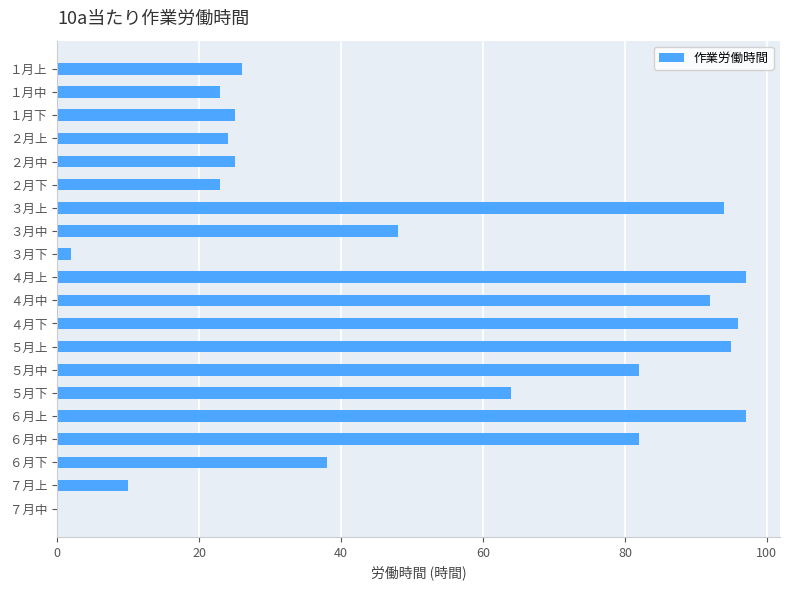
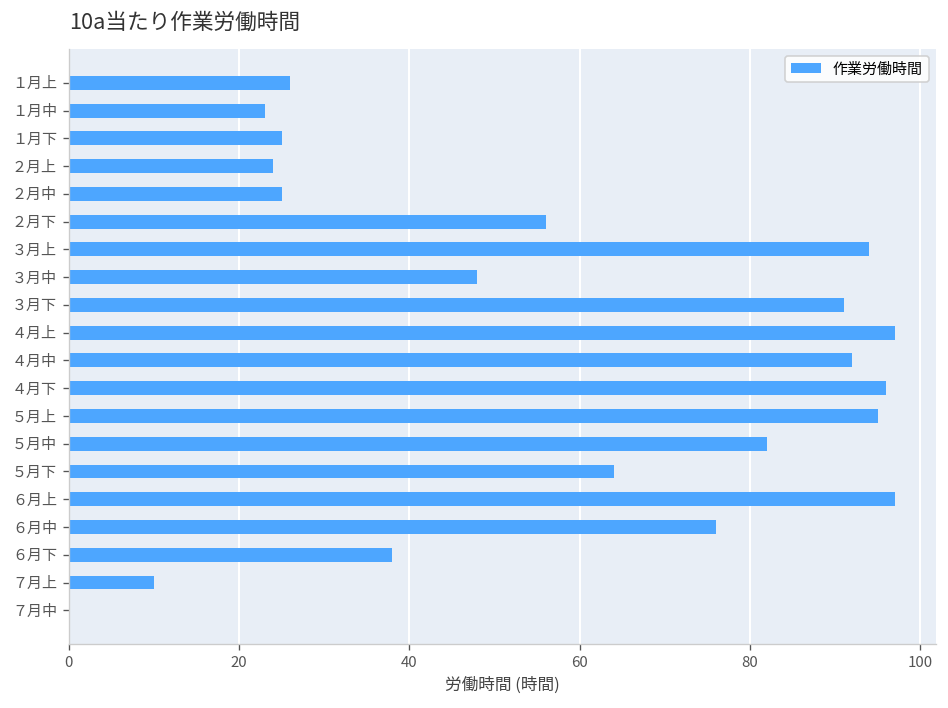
２月下: 23 -> 56
３月下: 2 -> 91
６月中: 82 -> 76
